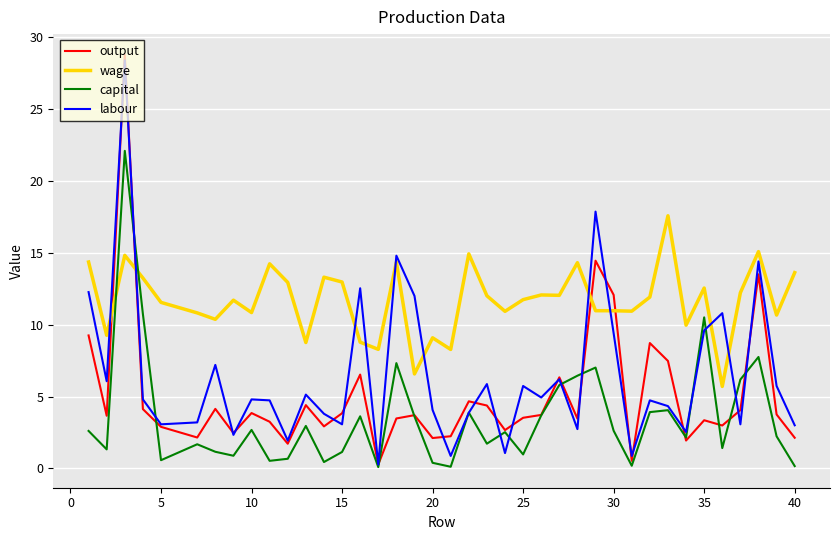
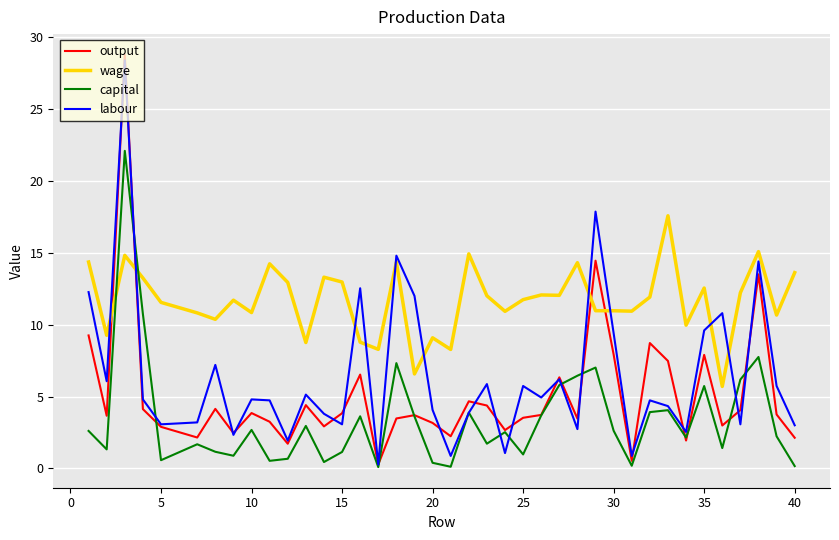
output, 20: 2.1 -> 3.2
output, 30: 12.1 -> 7.9
output, 35: 3.4 -> 7.9
capital, 35: 10.5 -> 5.7
